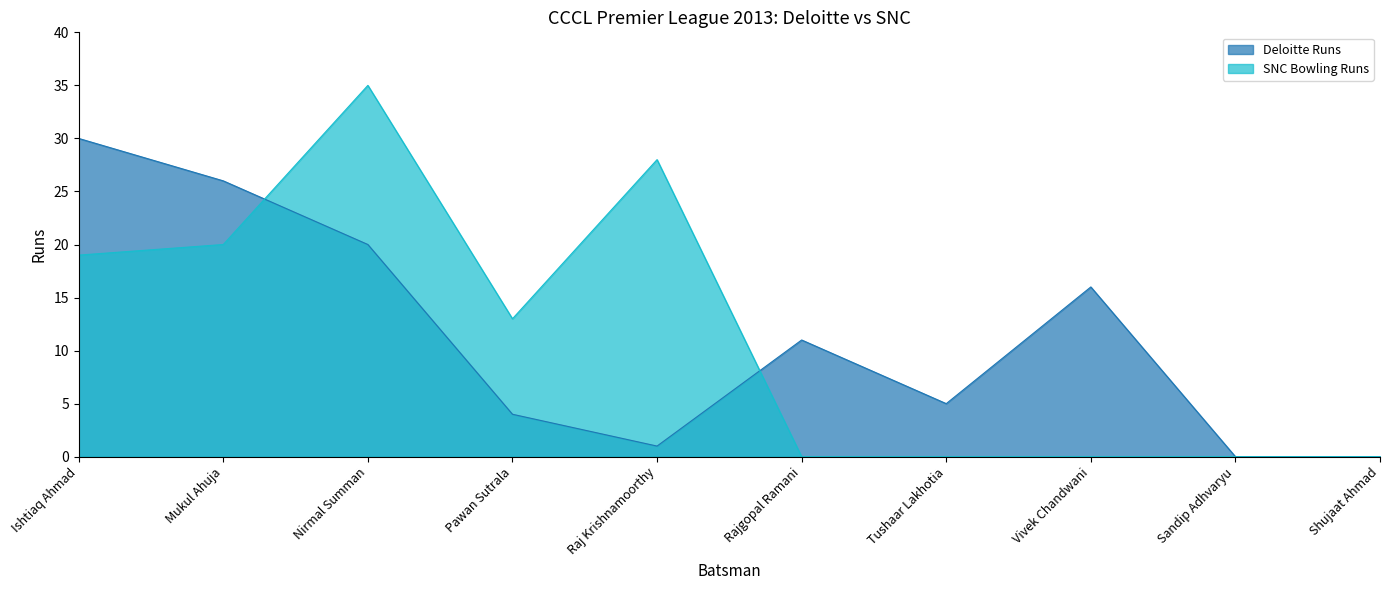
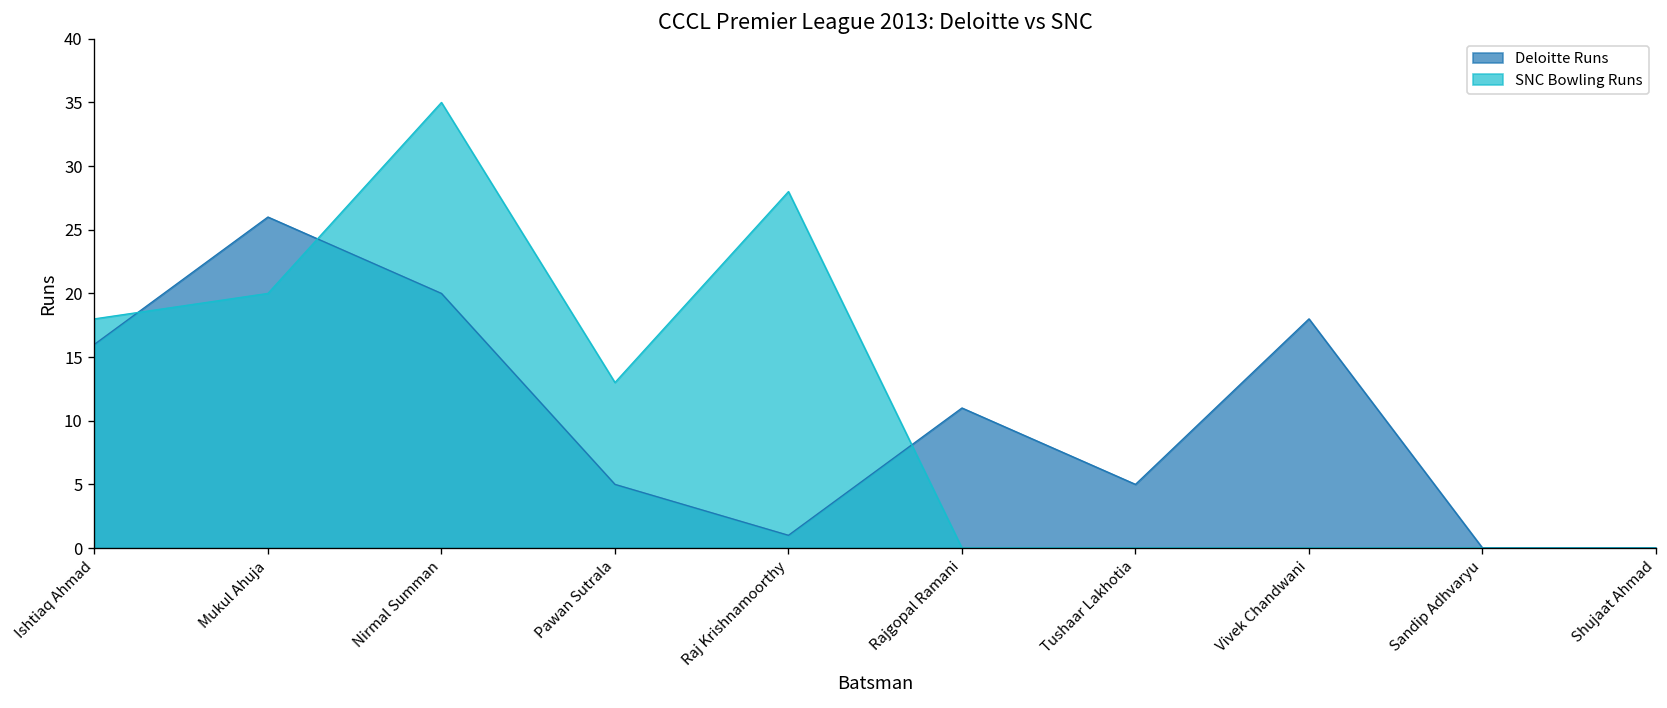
Deloitte Runs, Ishtiaq Ahmad: 30 -> 16
SNC Bowling Runs, Ishtiaq Ahmad: 19 -> 18
Deloitte Runs, Pawan Sutrala: 4 -> 5
Deloitte Runs, Vivek Chandwani: 16 -> 18
